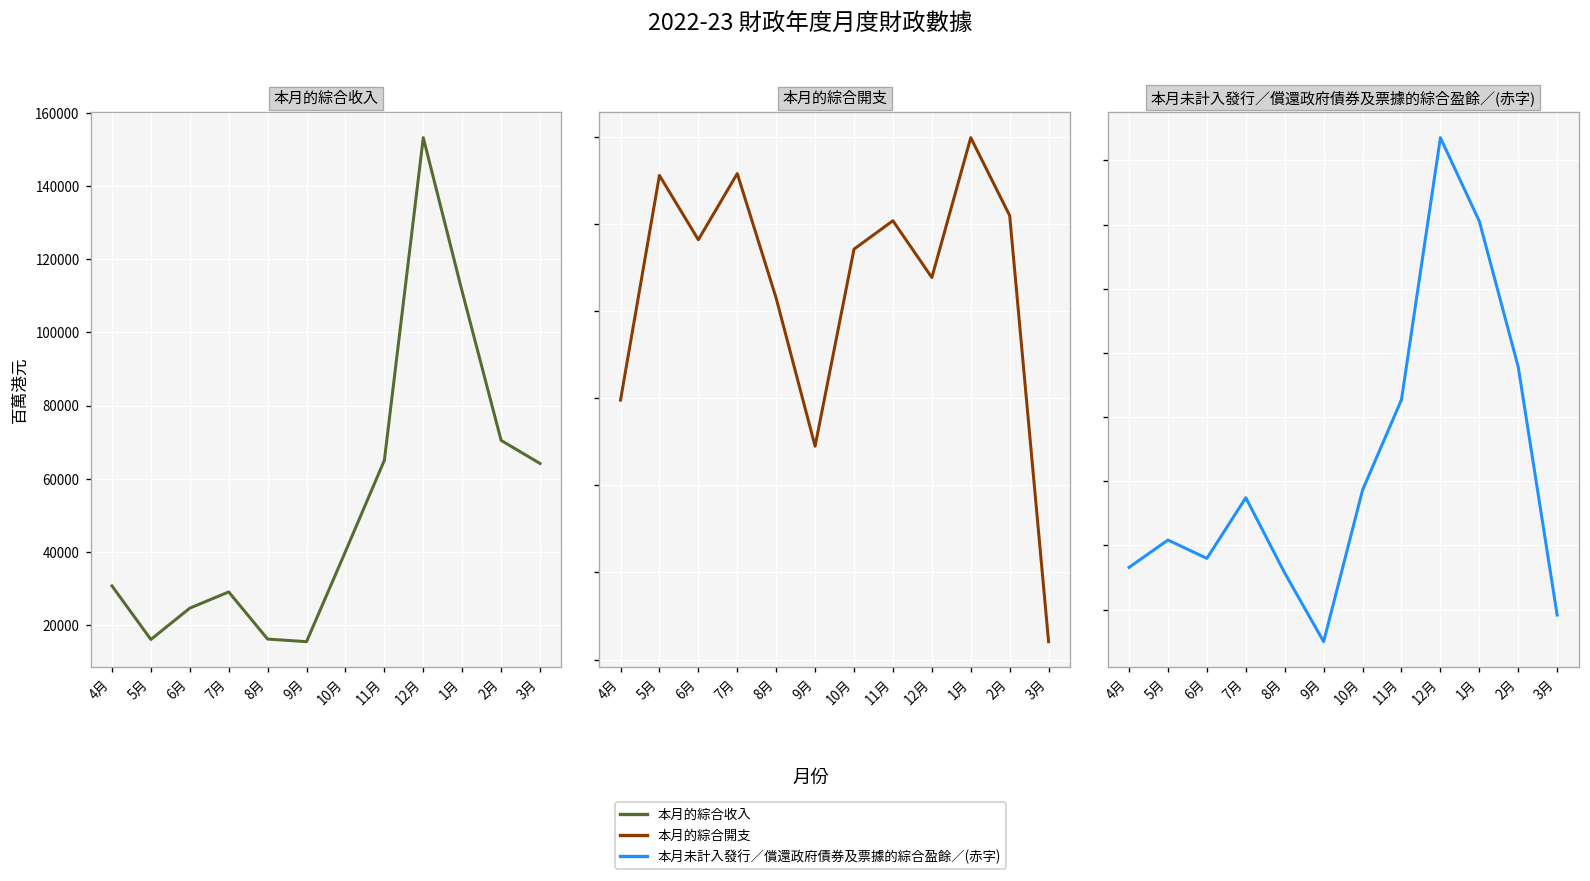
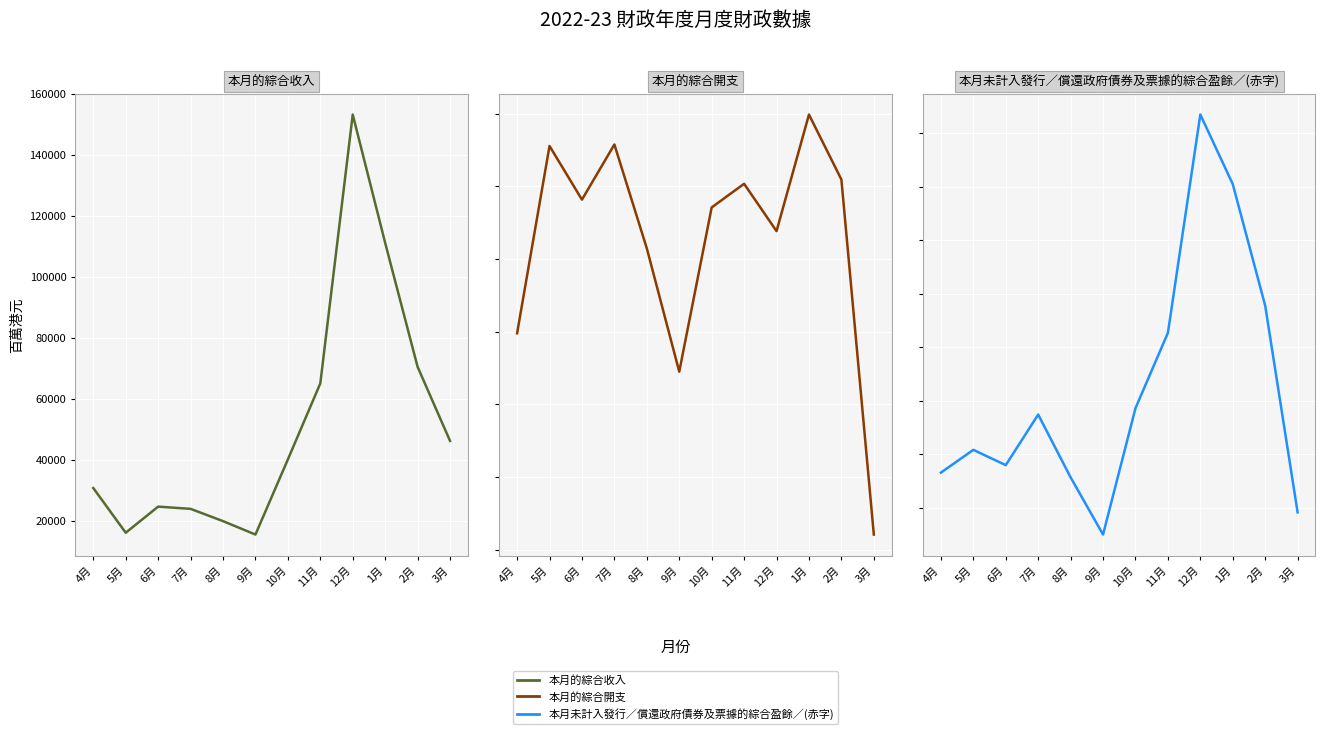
本月的綜合收入, 7月: 29000 -> 24000
本月的綜合收入, 8月: 16000 -> 20000
本月的綜合收入, 3月: 64000 -> 46000
